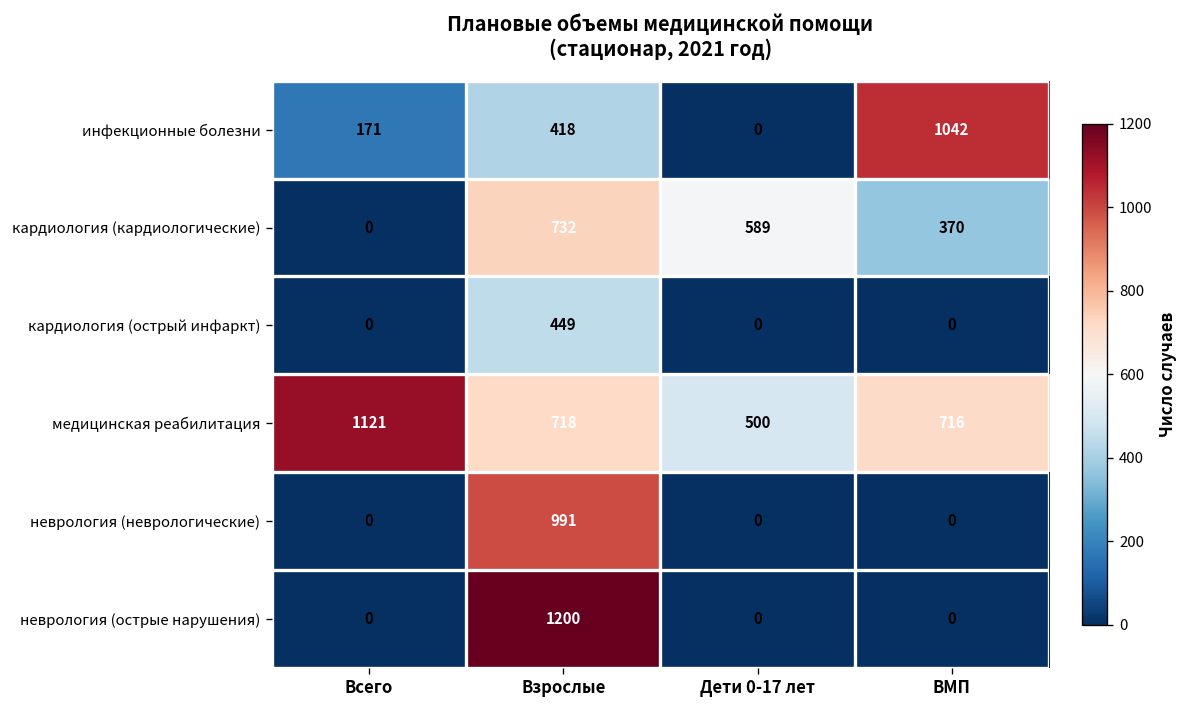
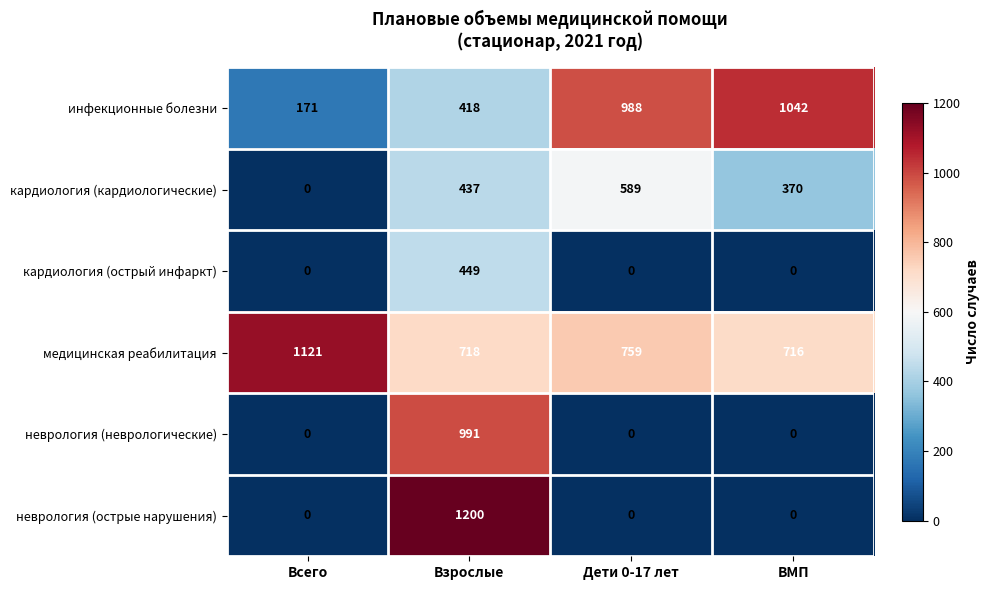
инфекционные болезни, Дети 0-17 лет: 0 -> 988
кардиология (кардиологические), Взрослые: 732 -> 437
медицинская реабилитация, Дети 0-17 лет: 500 -> 759
